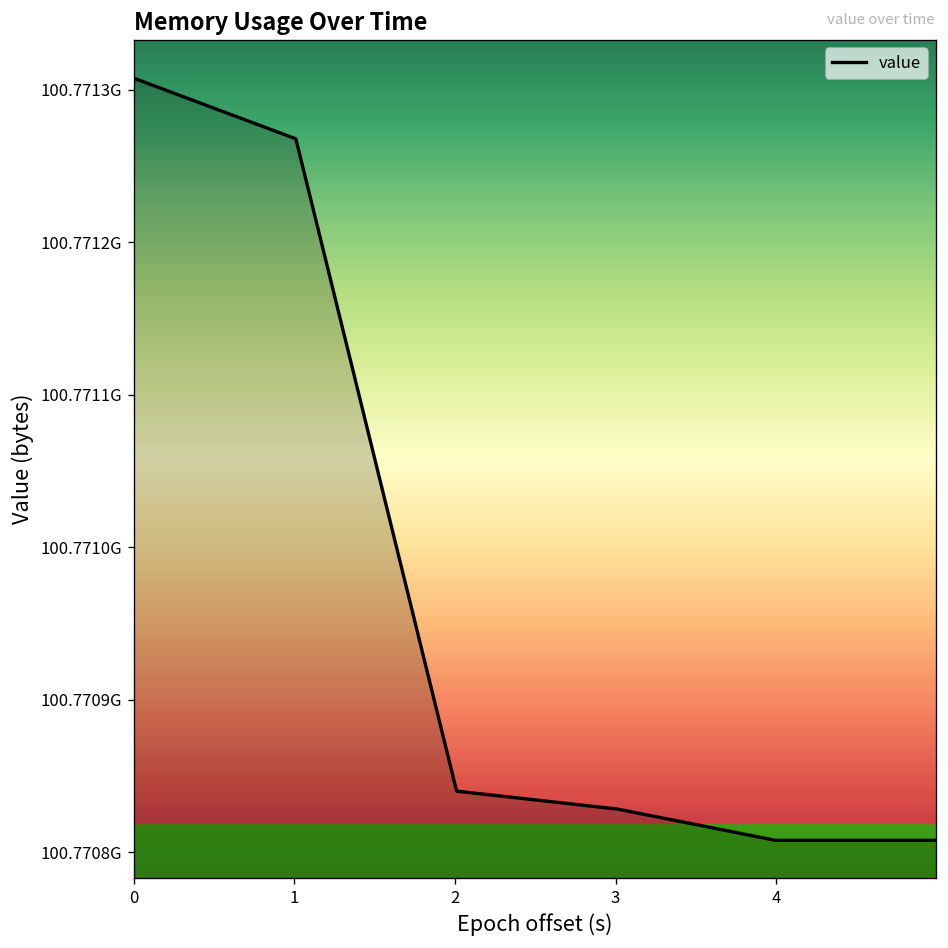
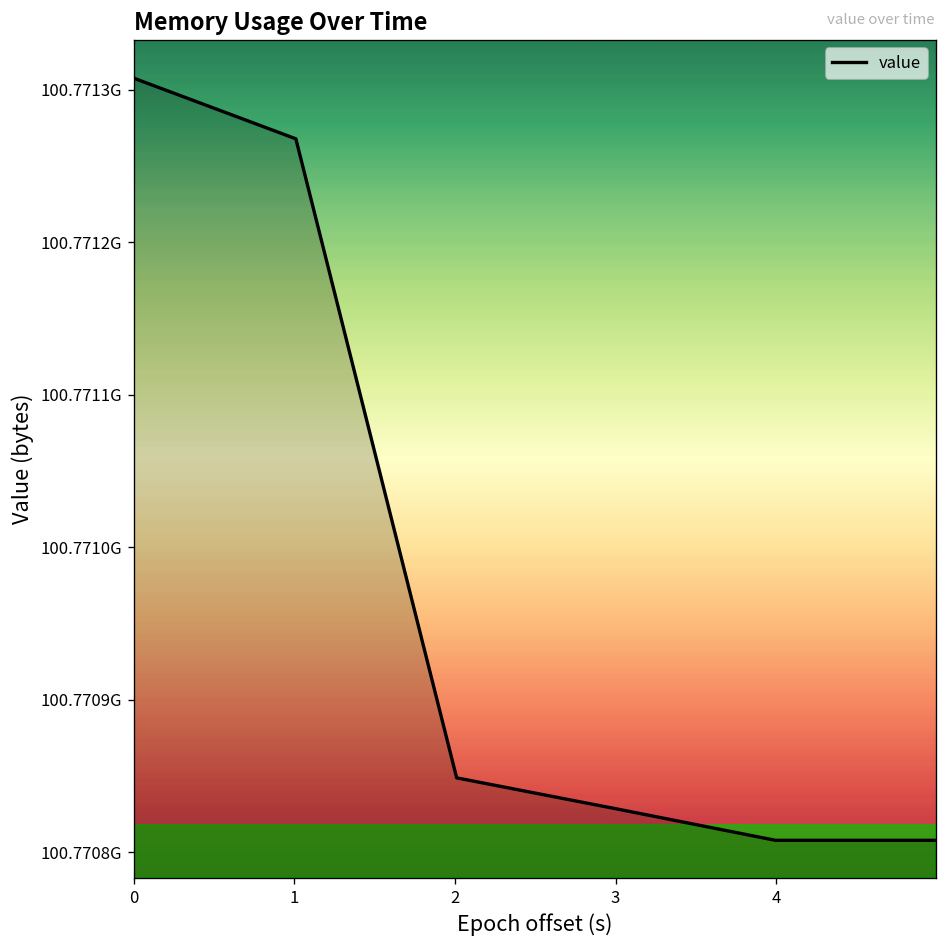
2: 100770840000 -> 100770849000
